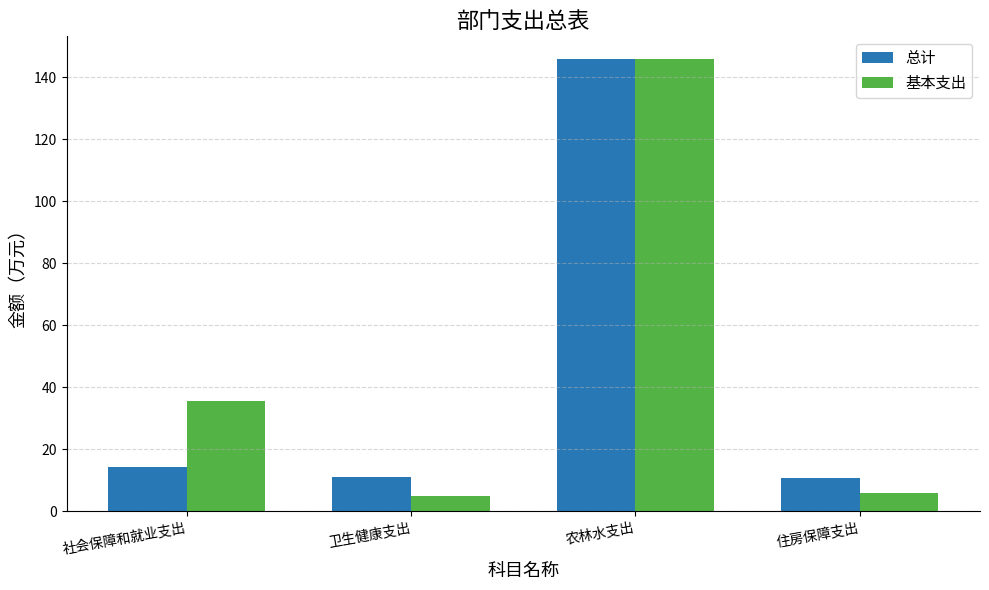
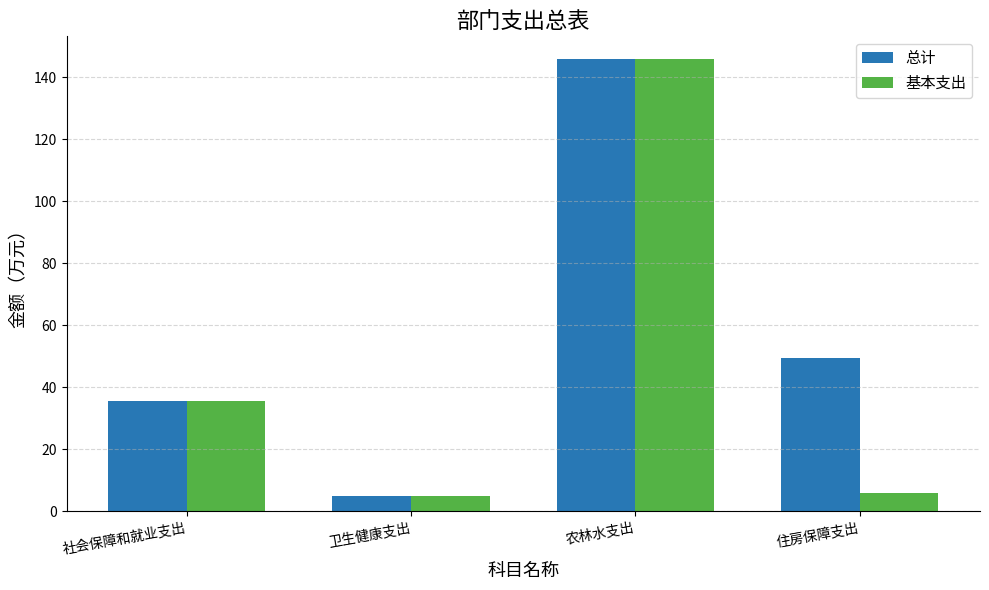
总计, 社会保障和就业支出: 14 -> 35
总计, 卫生健康支出: 11 -> 5
总计, 住房保障支出: 11 -> 49
